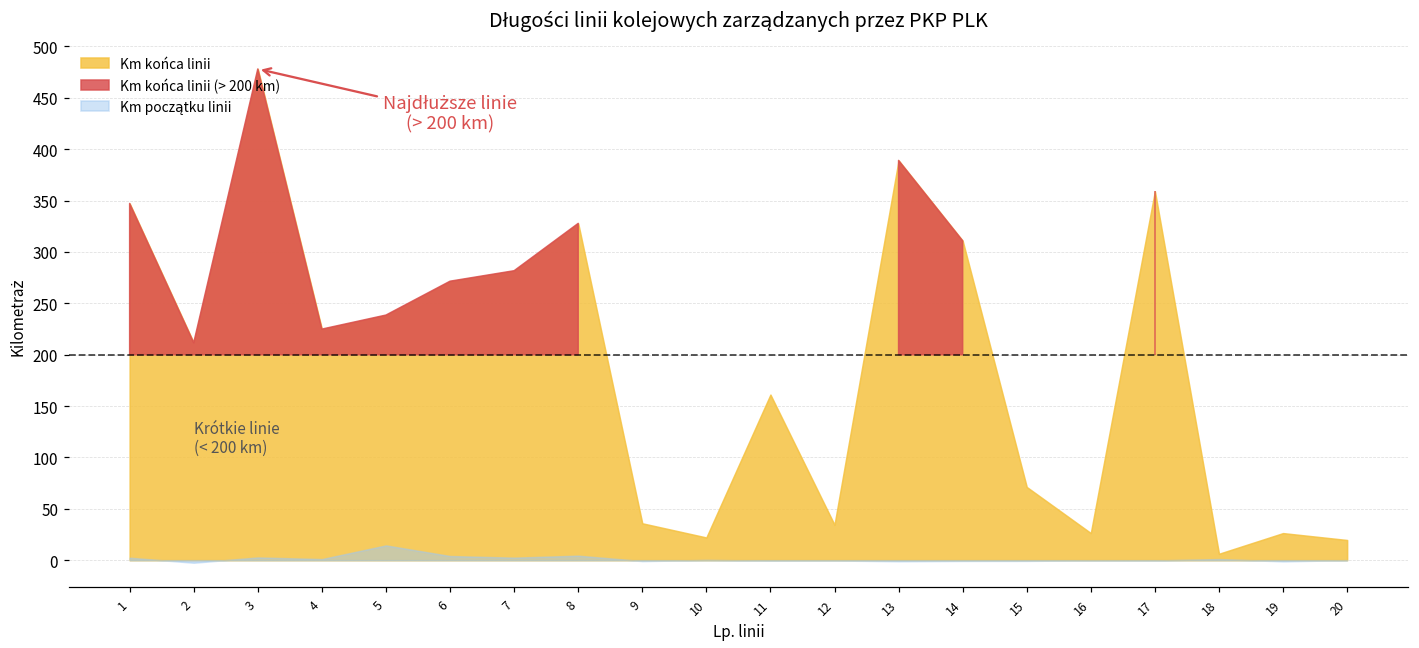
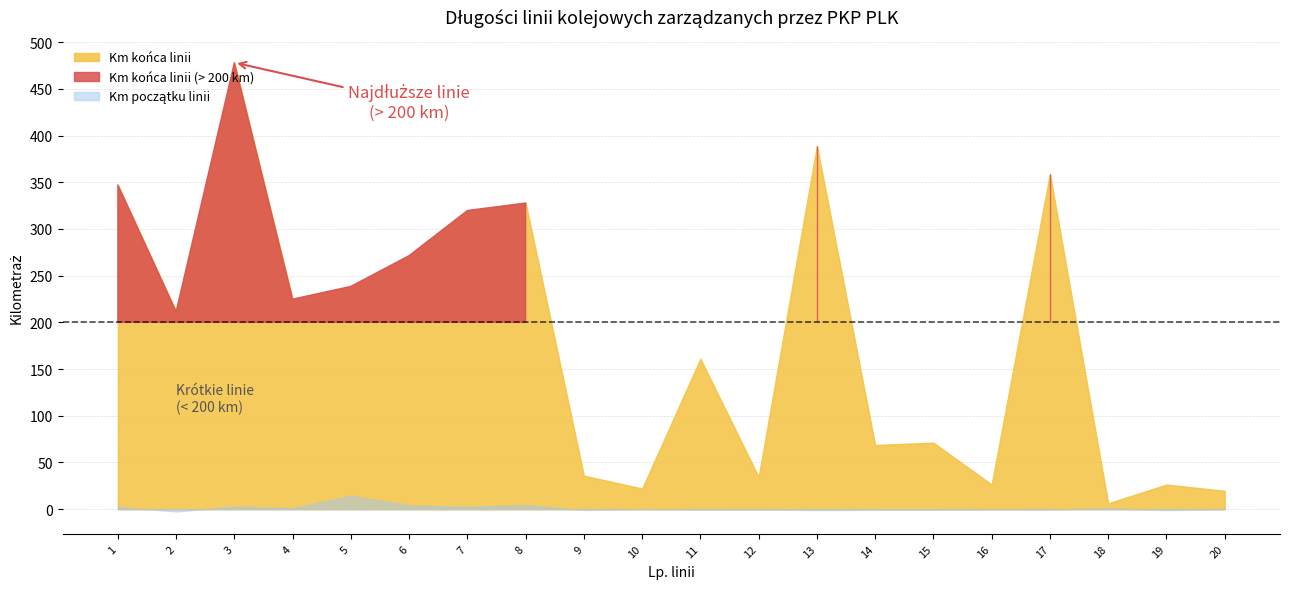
Km końca linii, 7: 280 -> 320
Km końca linii, 14: 310 -> 70
